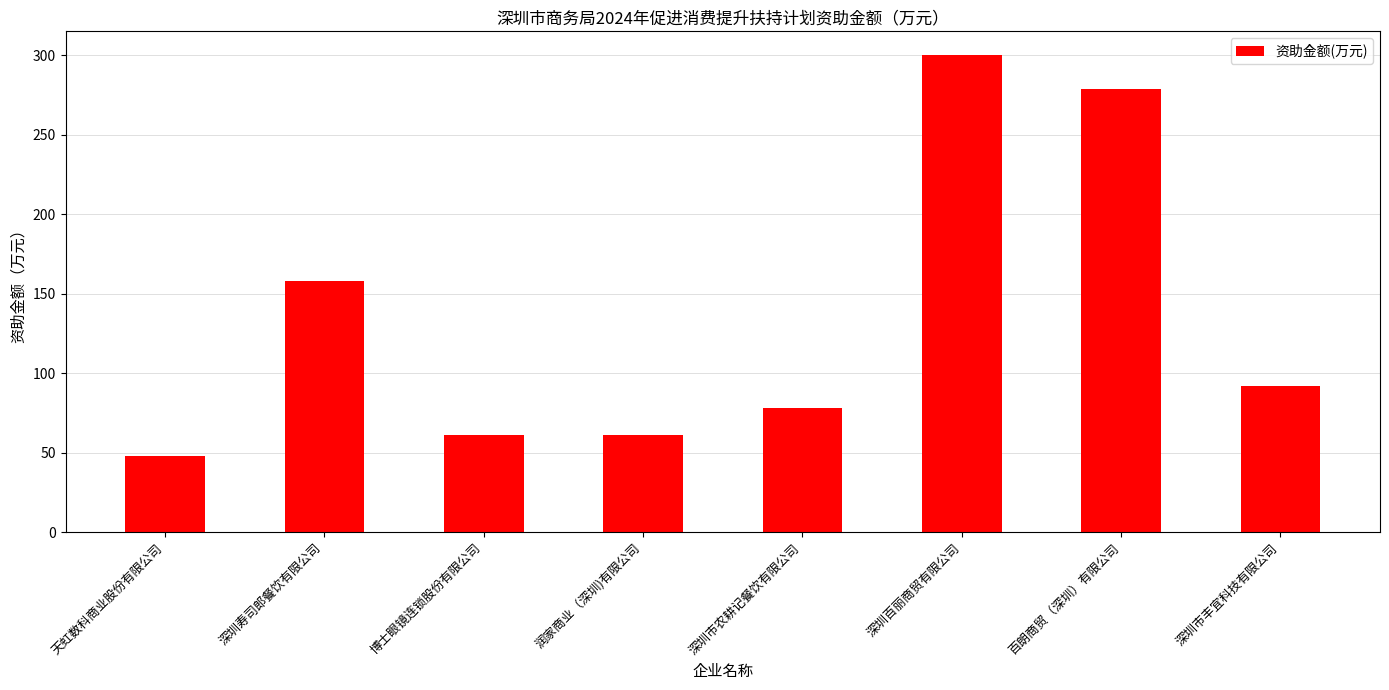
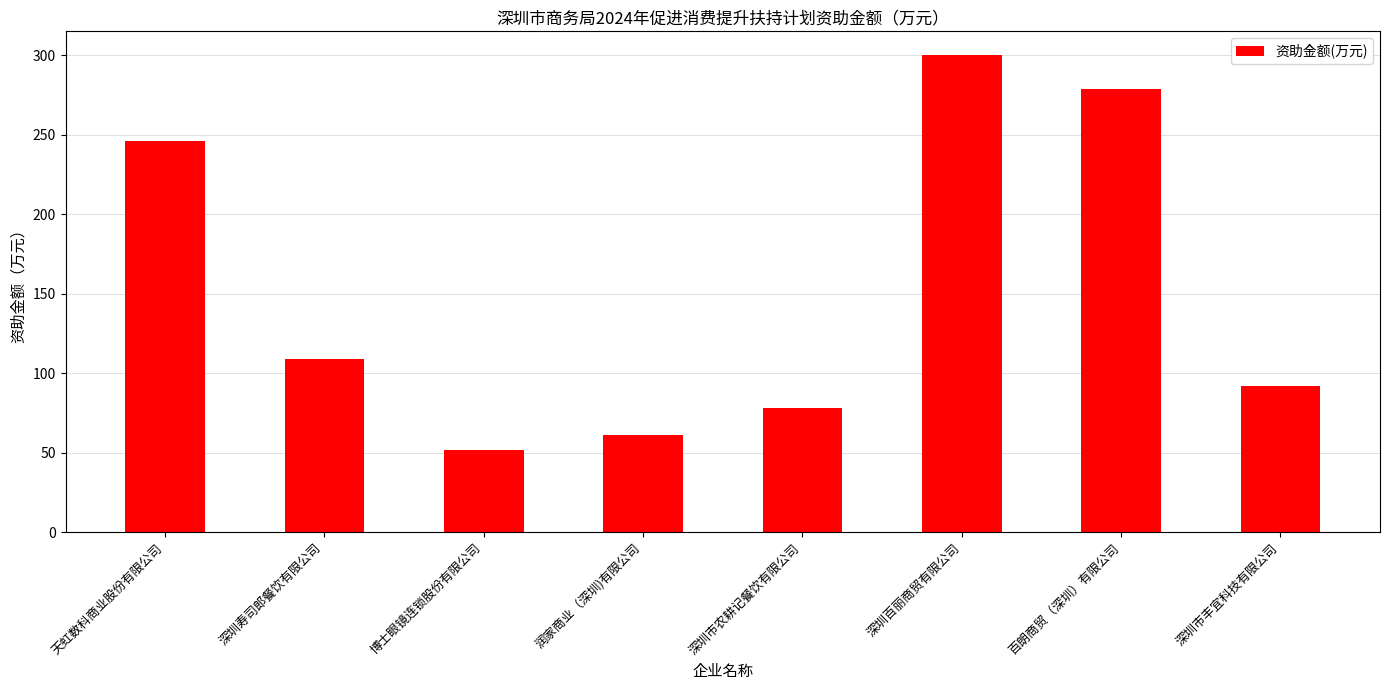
天虹数科商业股份有限公司: 48 -> 246
深圳寿司郎餐饮有限公司: 158 -> 109
博士眼镜连锁股份有限公司: 61 -> 52
